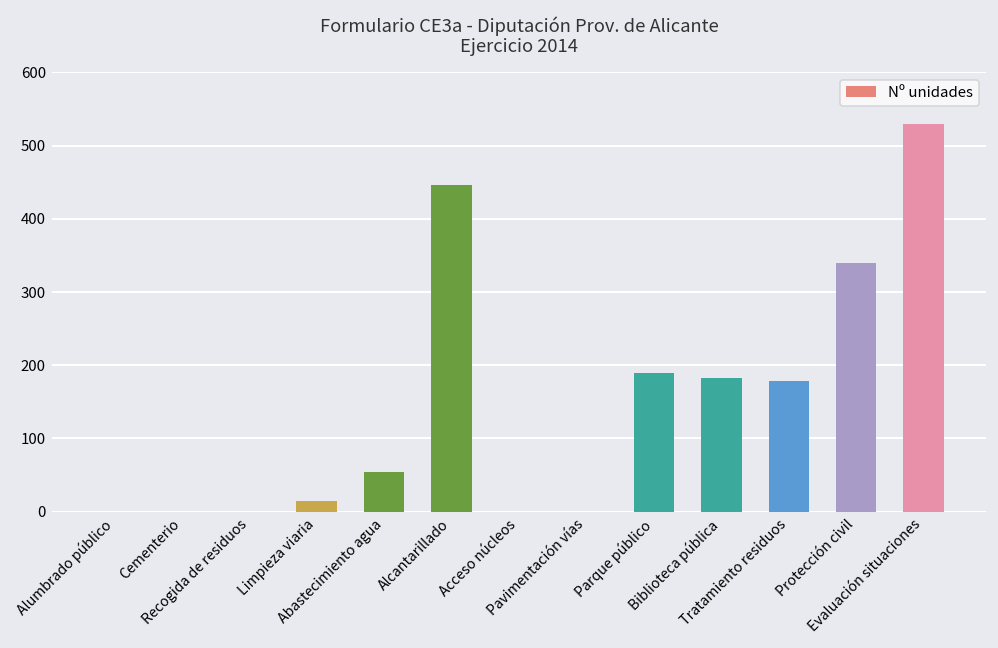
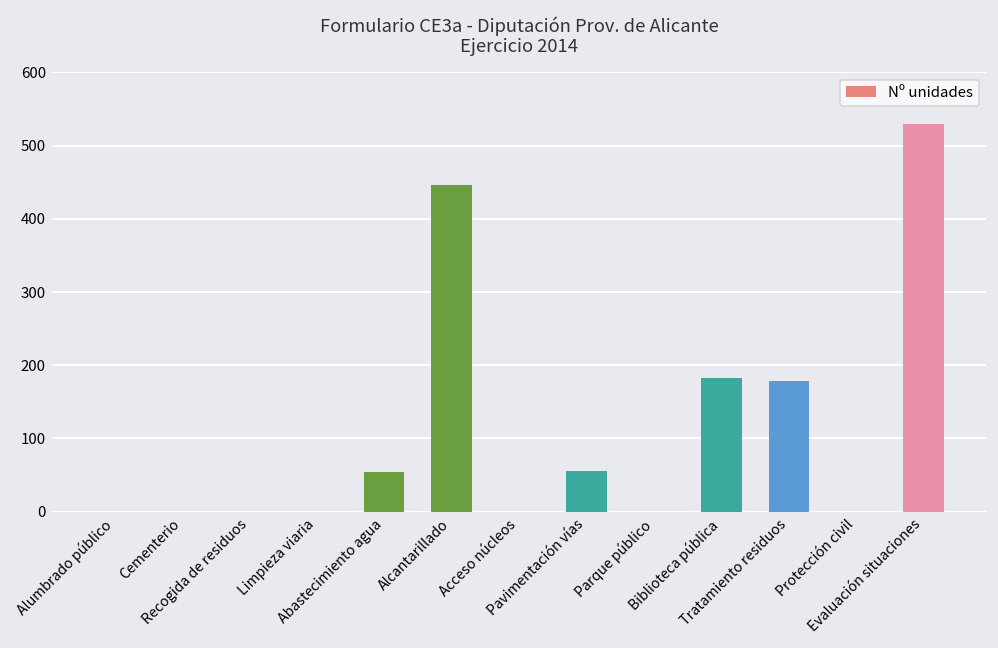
Limpieza viaria: 10 -> 0
Pavimentación vías: 0 -> 60
Parque público: 190 -> 0
Protección civil: 340 -> 0
